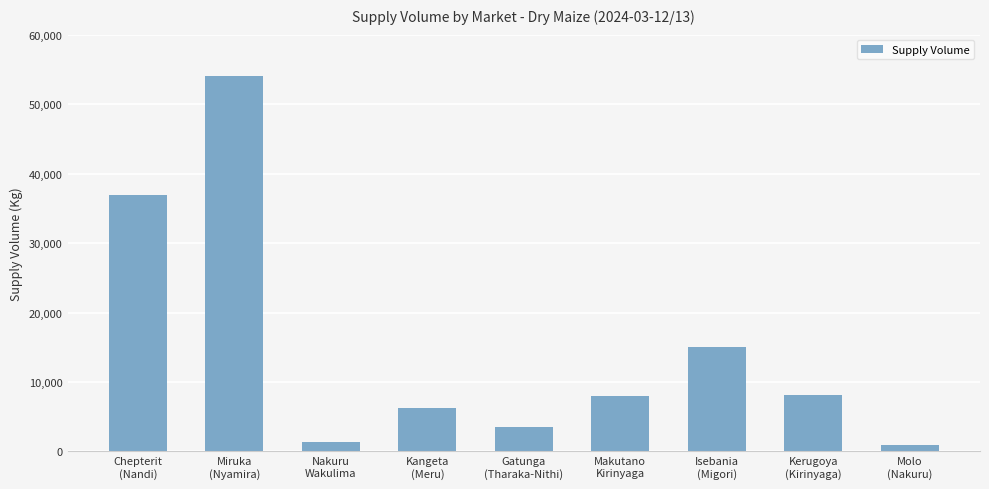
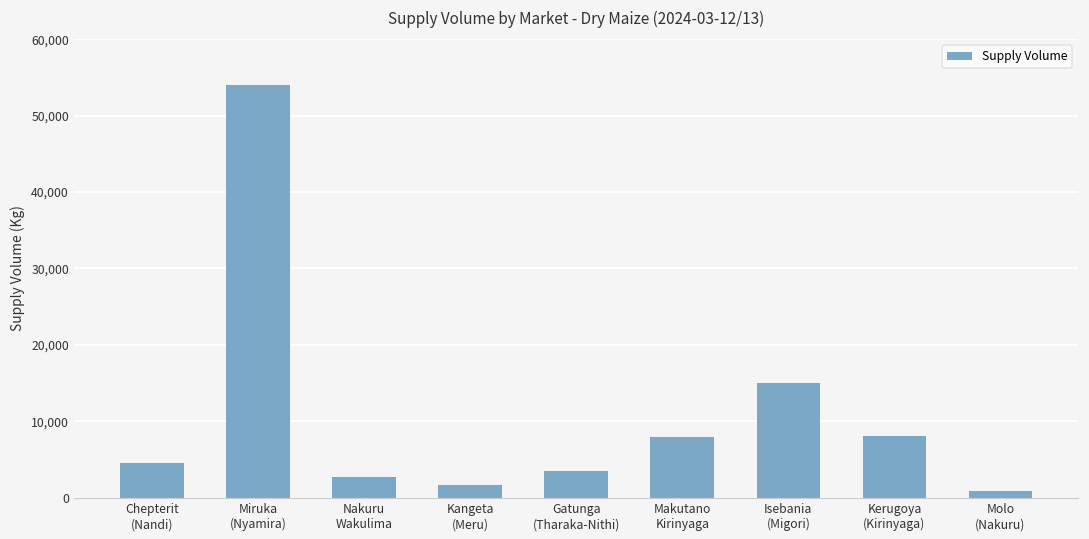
Chepterit (Nandi): 37,000 -> 5,000
Nakuru Wakulima: 1,000 -> 3,000
Kangeta (Meru): 6,000 -> 2,000
